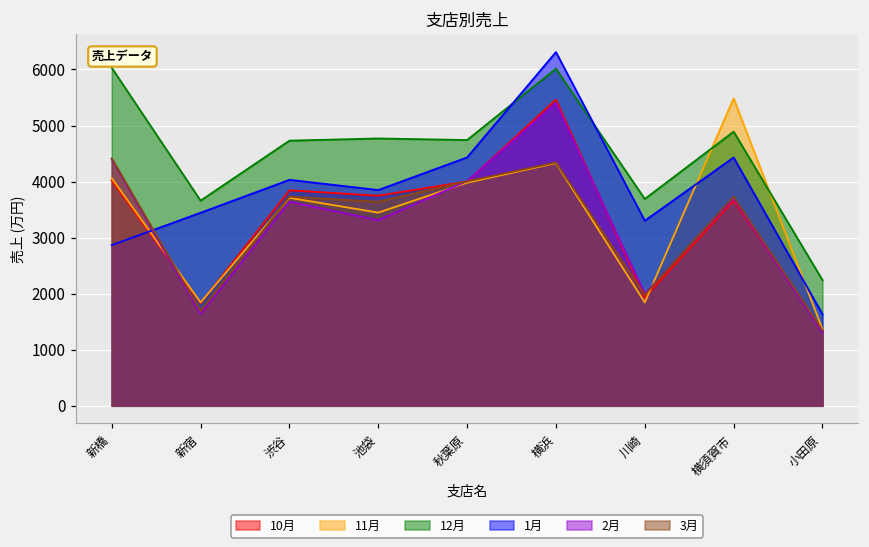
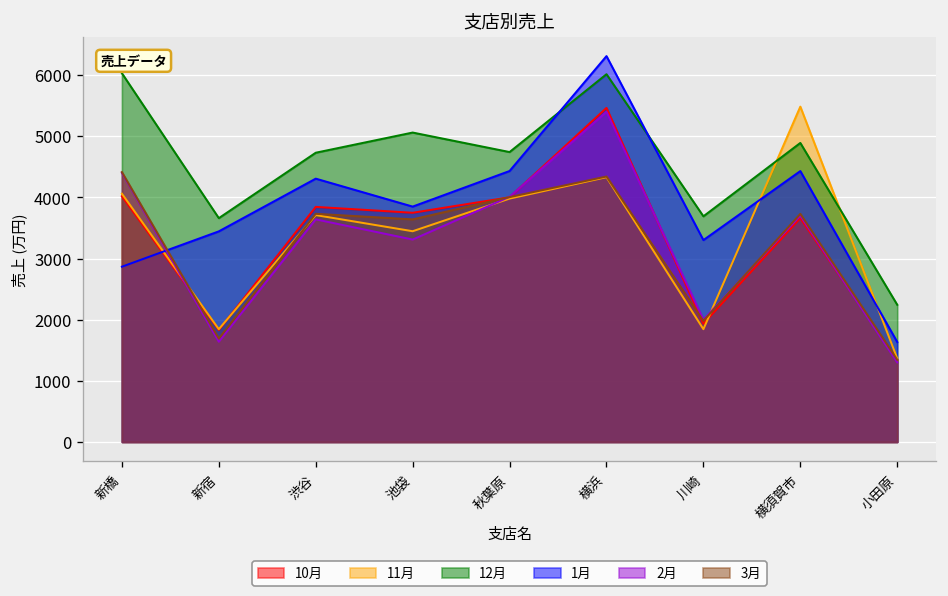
1月, 渋谷: 4000 -> 4300
12月, 池袋: 4800 -> 5100
